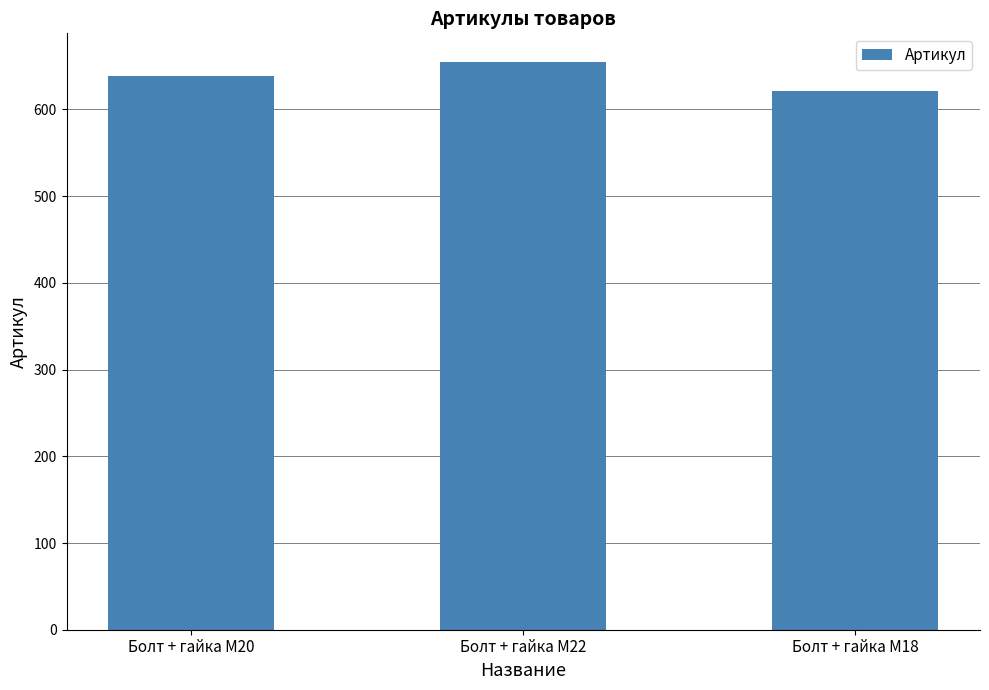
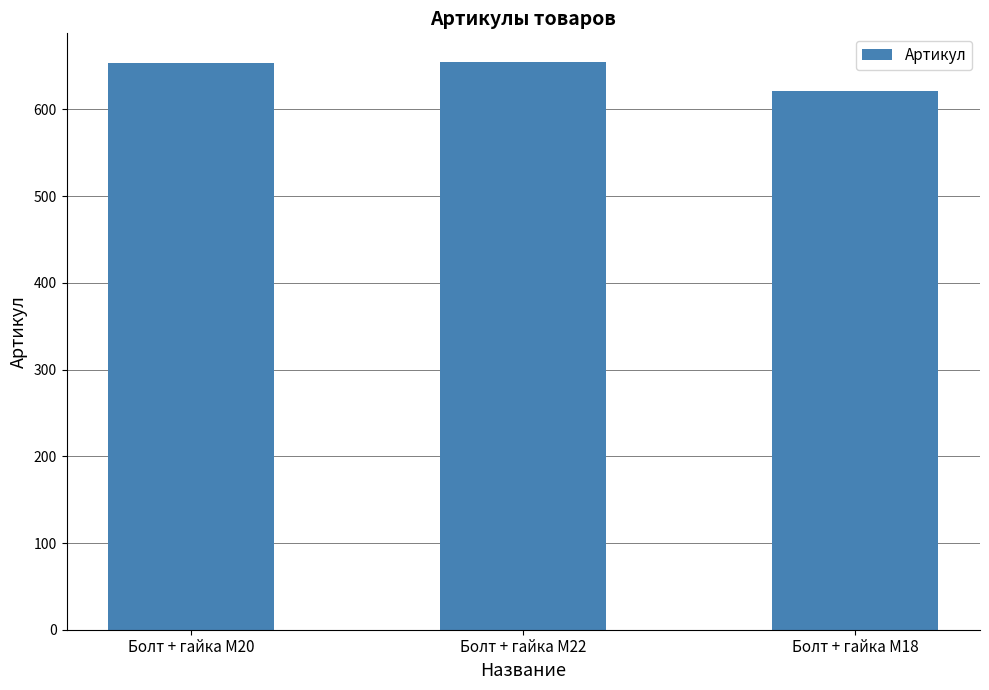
Болт + гайка M20: 640 -> 650
